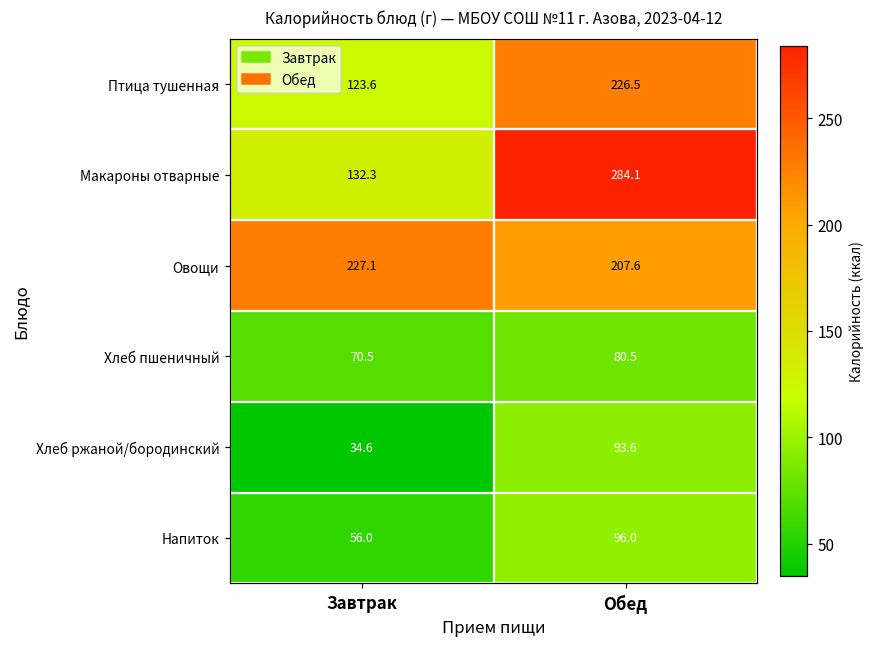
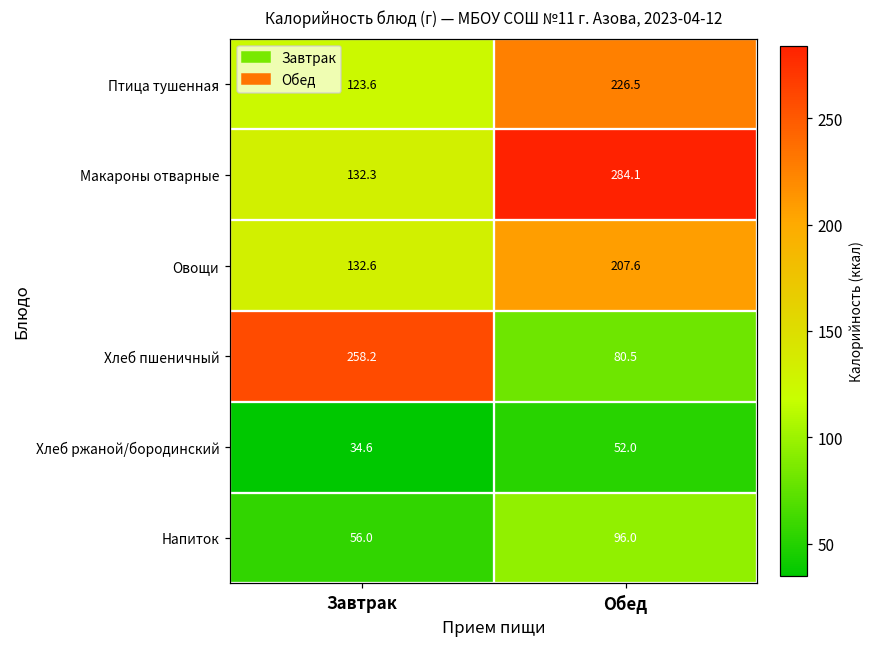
Овощи, Завтрак: 227.1 -> 132.6
Хлеб пшеничный, Завтрак: 70.5 -> 258.2
Хлеб ржаной/бородинский, Обед: 93.6 -> 52.0
